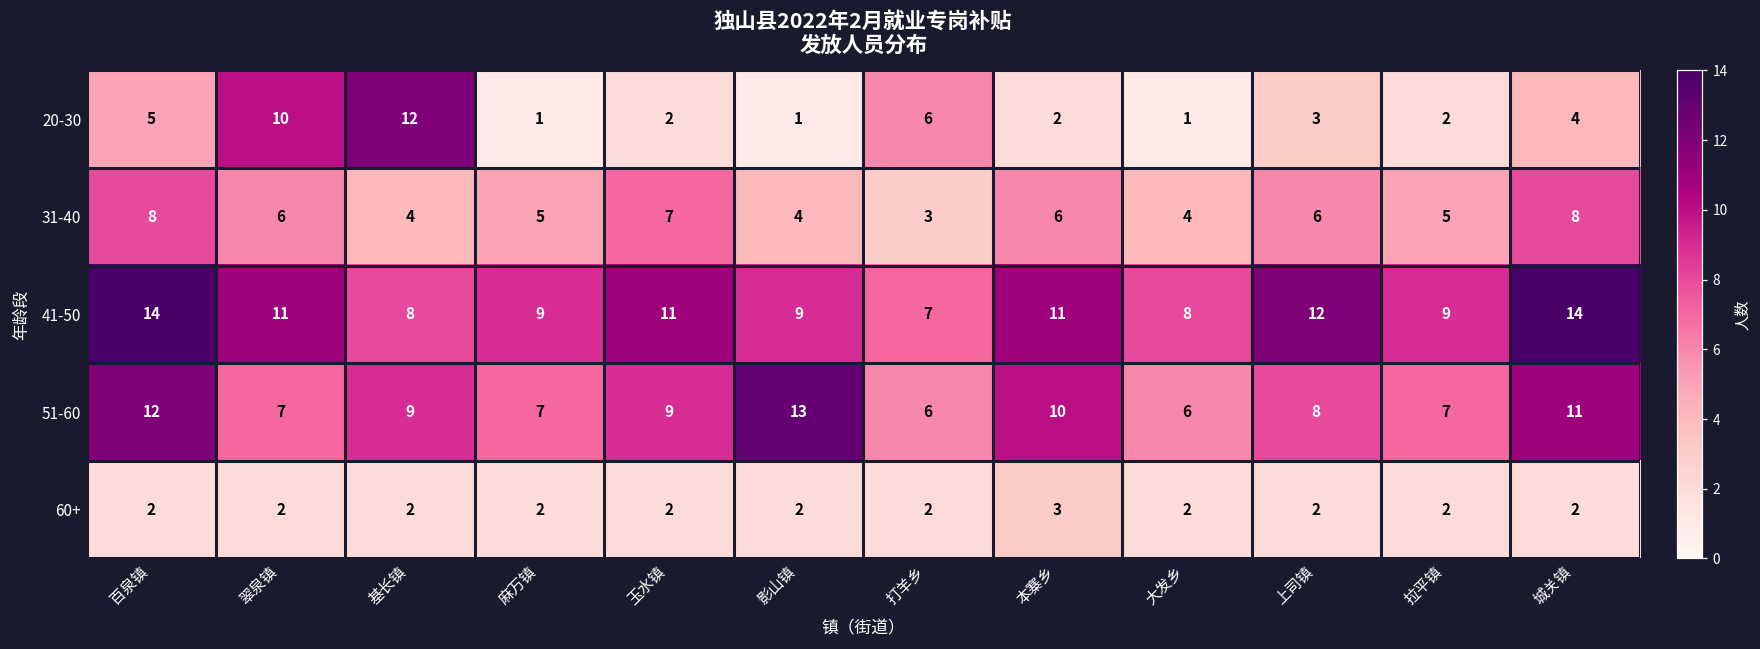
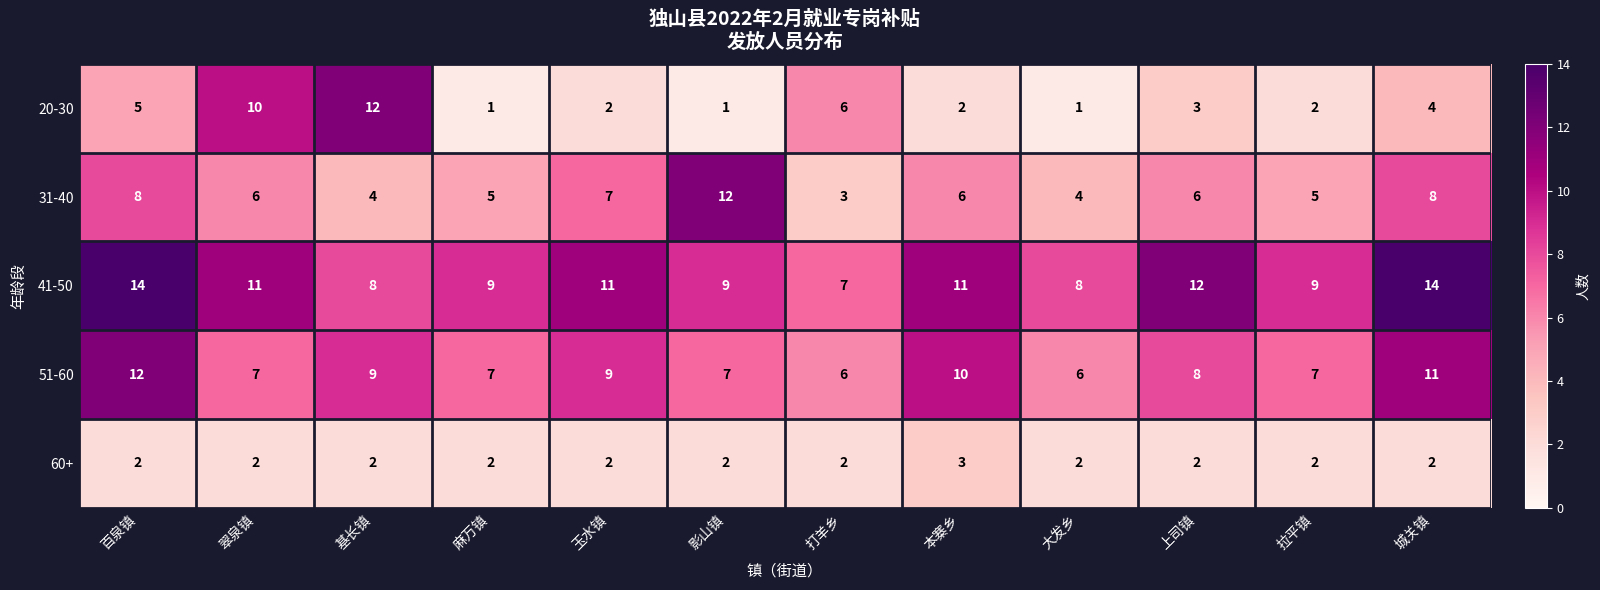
31-40, 影山镇: 4 -> 12
51-60, 影山镇: 13 -> 7
